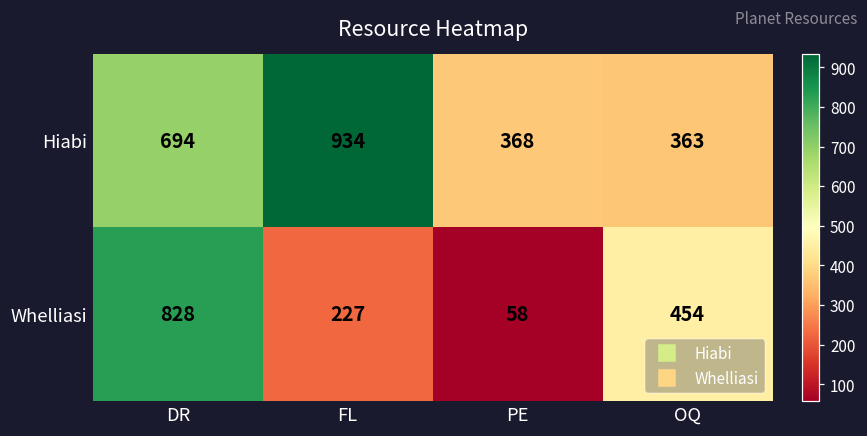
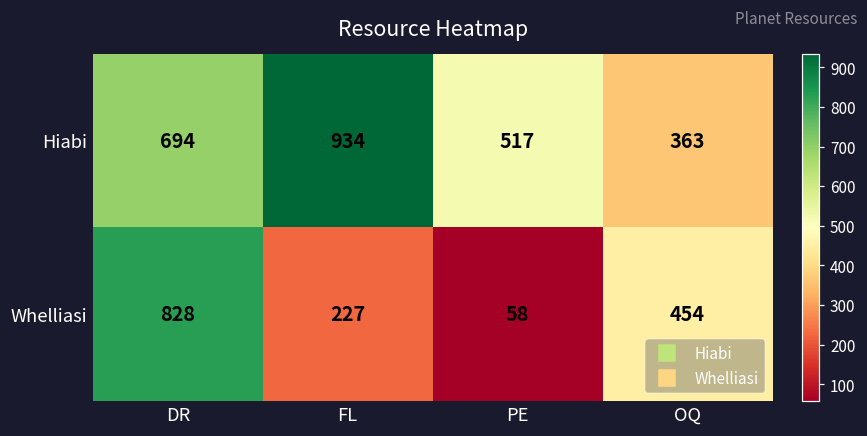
Hiabi, PE: 368 -> 517
